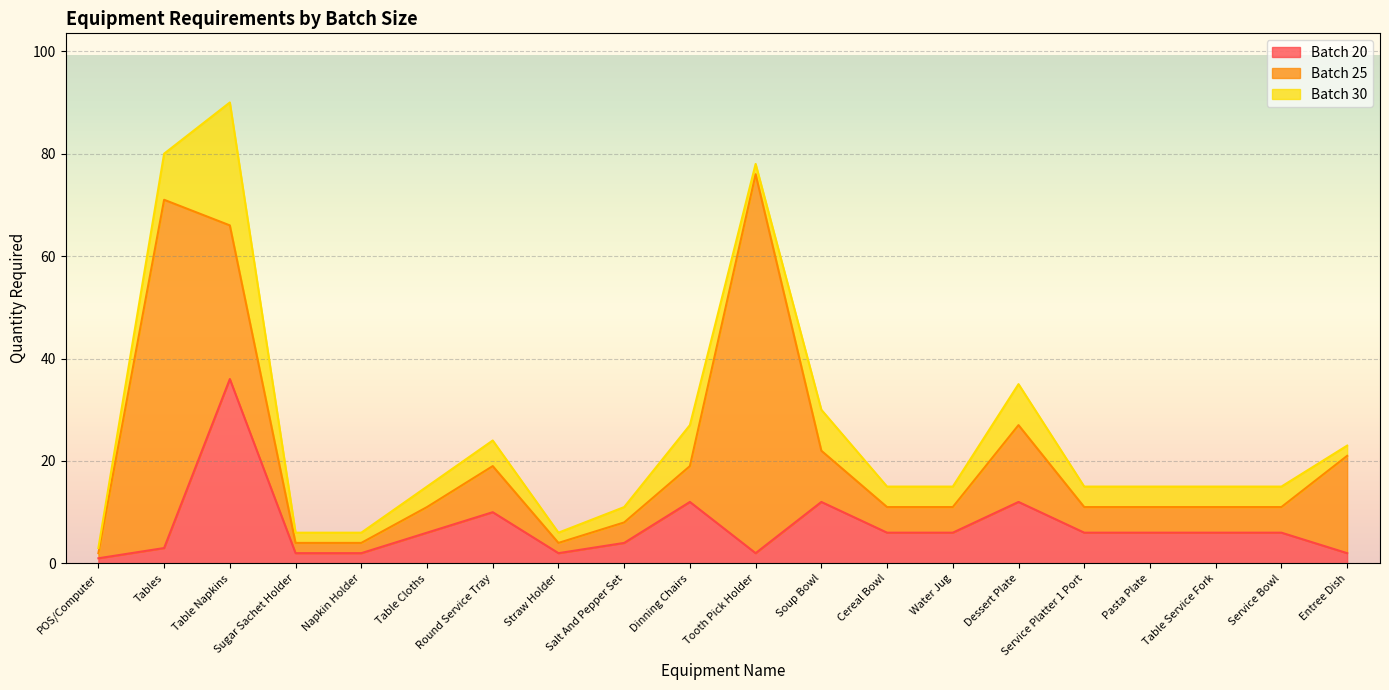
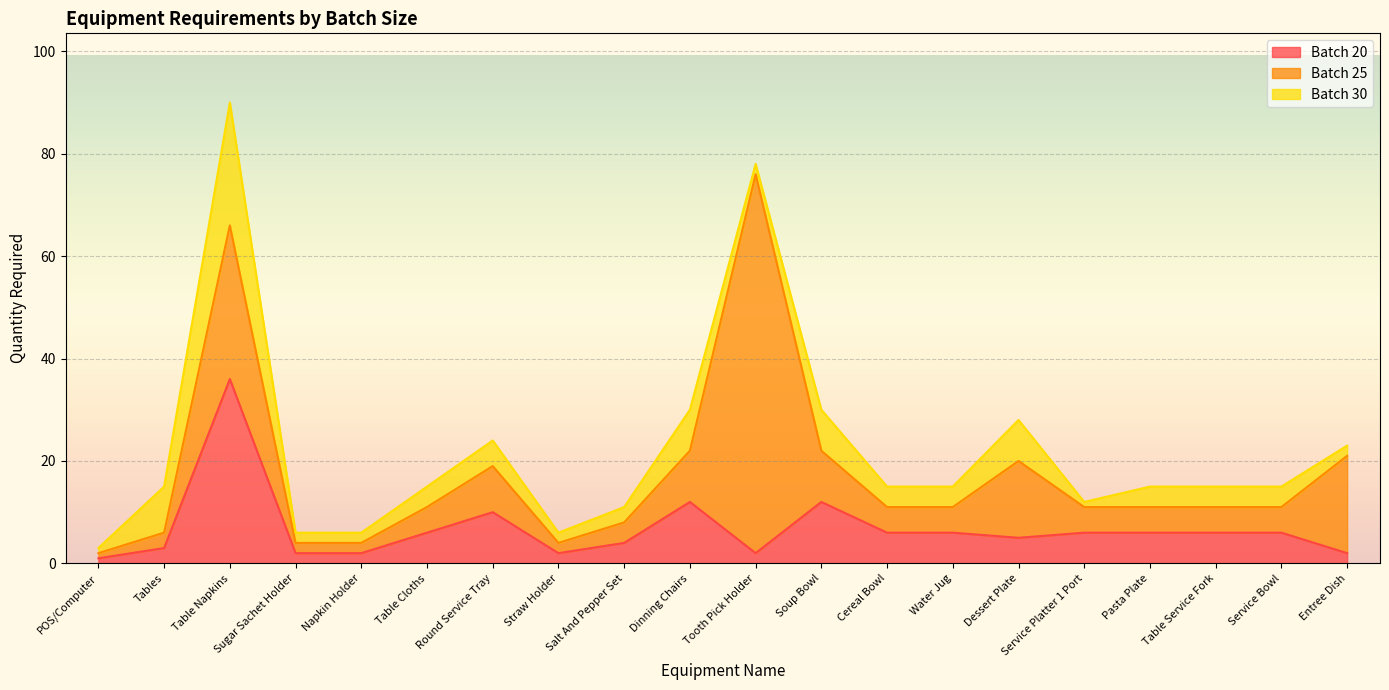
Batch 25, Tables: 68 -> 3
Batch 25, Dinning Chairs: 7 -> 10
Batch 20, Dessert Plate: 12 -> 5
Batch 30, Service Platter 1 Port: 4 -> 1
